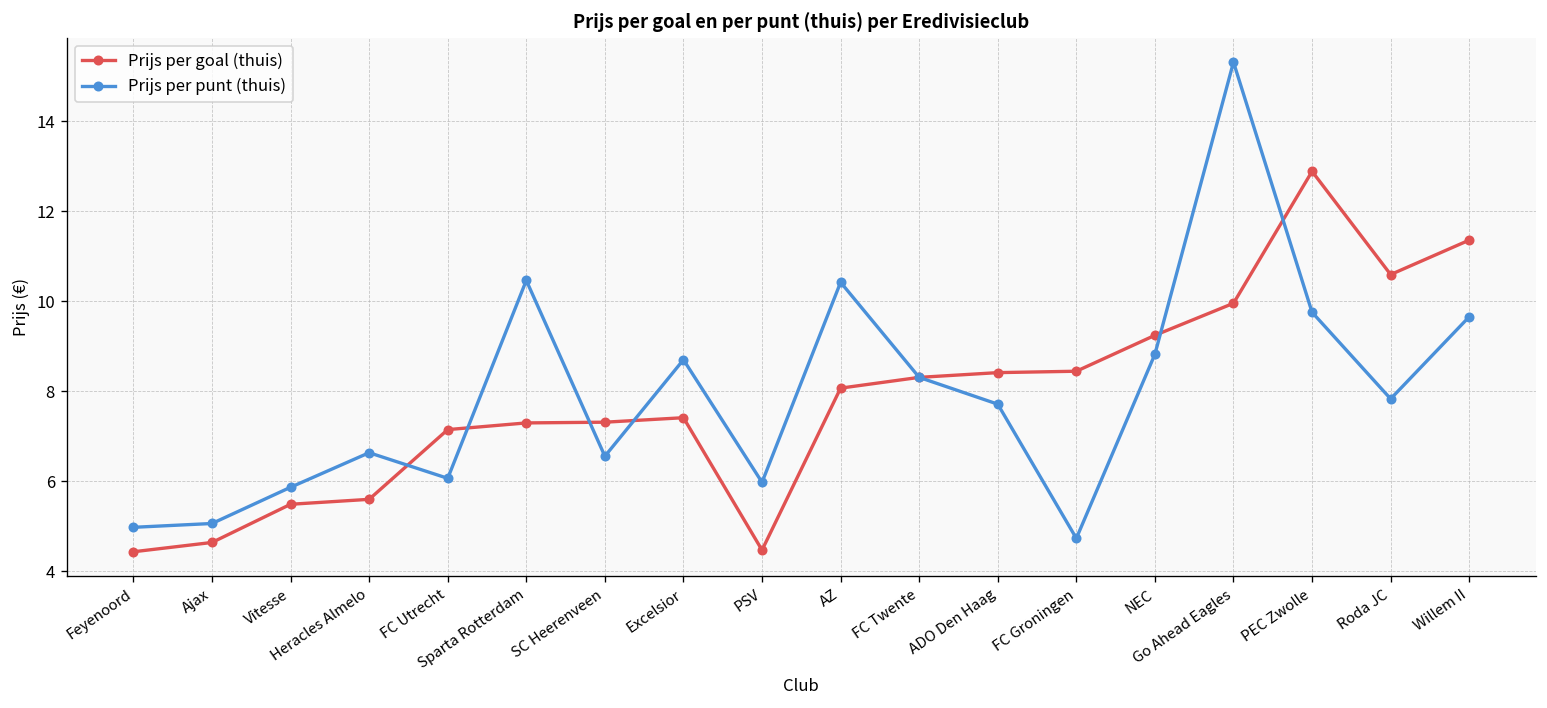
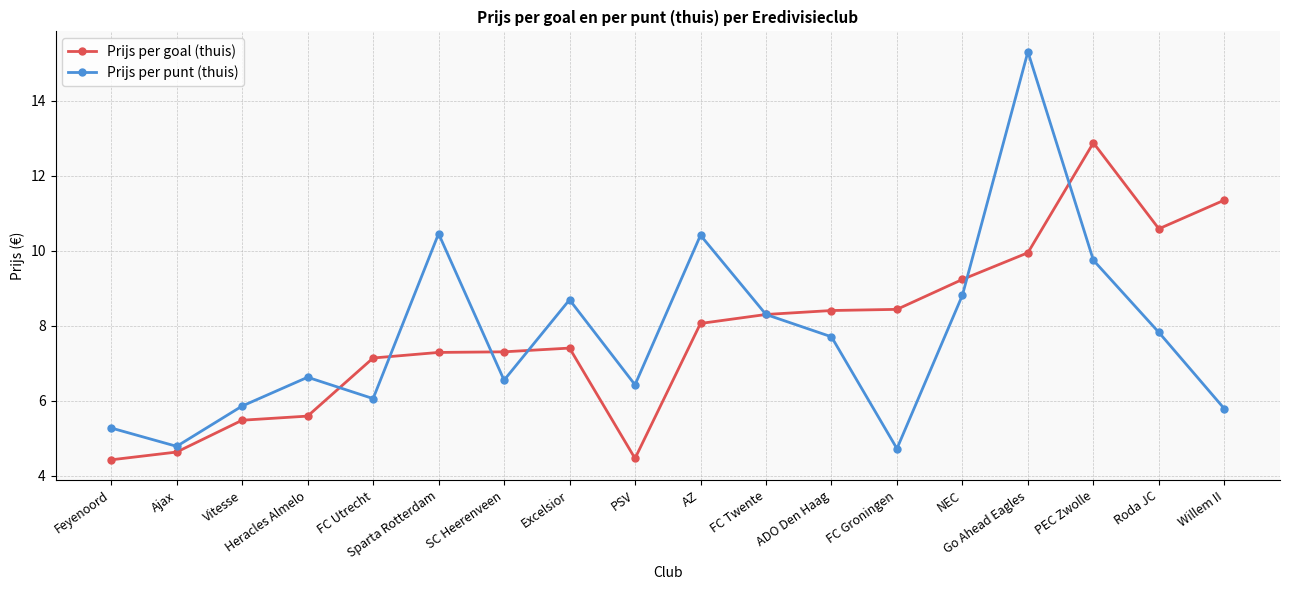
Prijs per punt (thuis), Feyenoord: 5.0 -> 5.3
Prijs per punt (thuis), Ajax: 5.1 -> 4.8
Prijs per punt (thuis), PSV: 6.0 -> 6.4
Prijs per punt (thuis), Willem II: 9.7 -> 5.8
